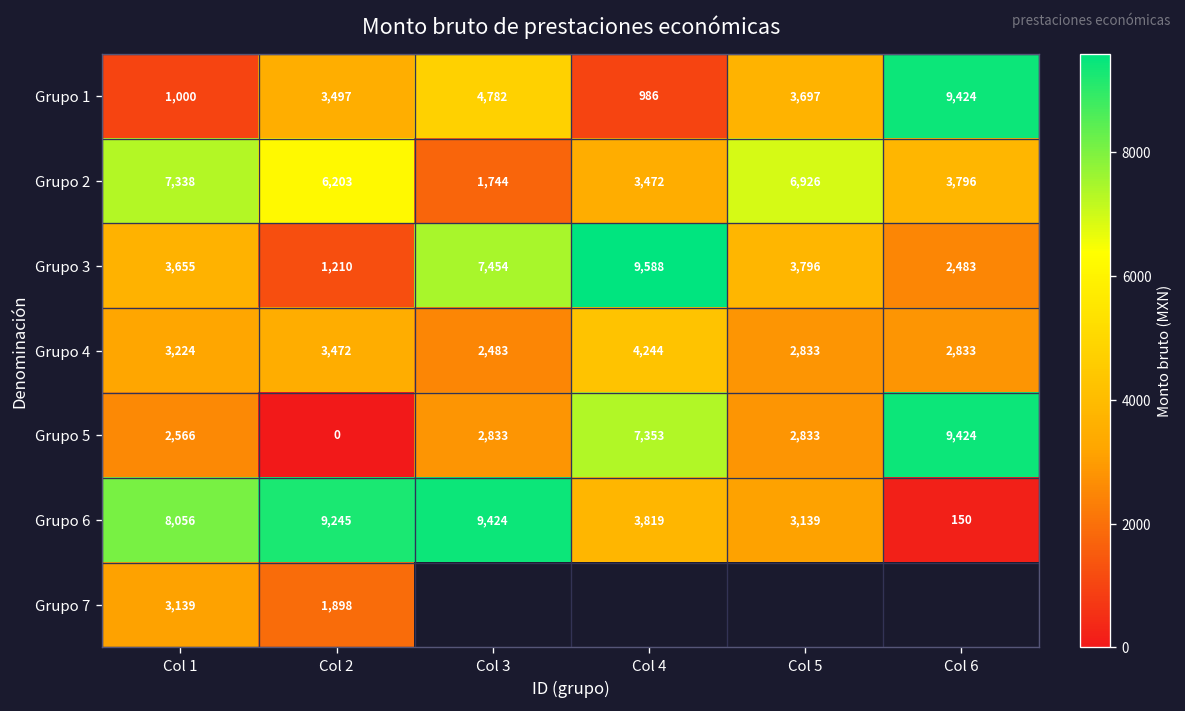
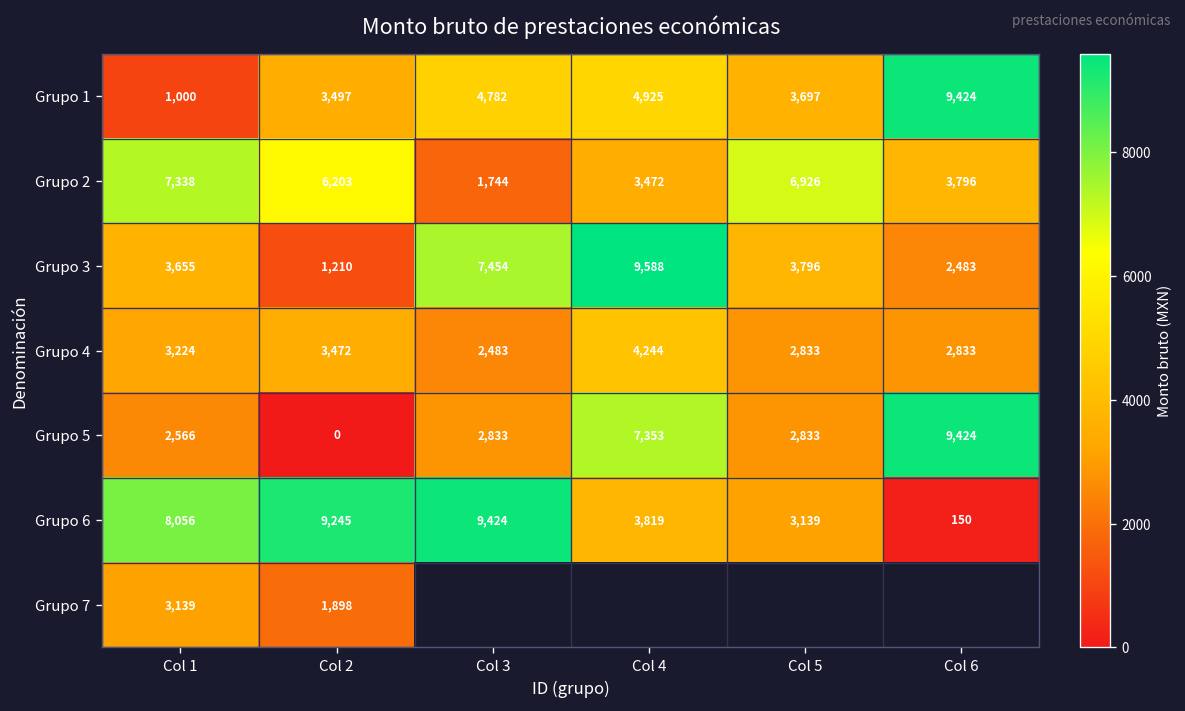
Grupo 1, Col 4: 986 -> 4,925
